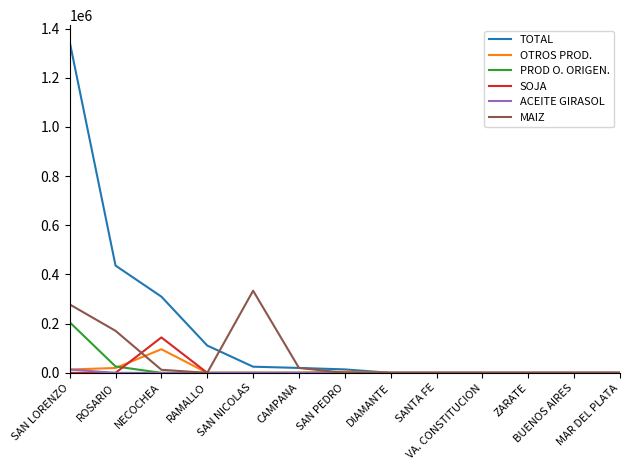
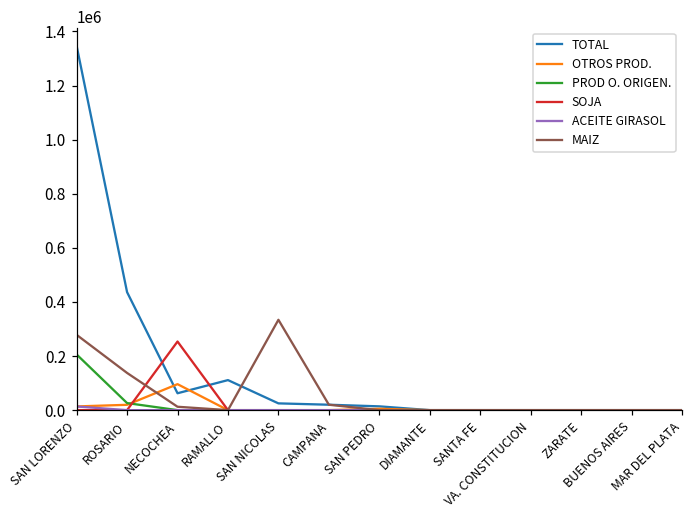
MAIZ, ROSARIO: 170000 -> 140000
TOTAL, NECOCHEA: 310000 -> 60000
SOJA, NECOCHEA: 140000 -> 250000
